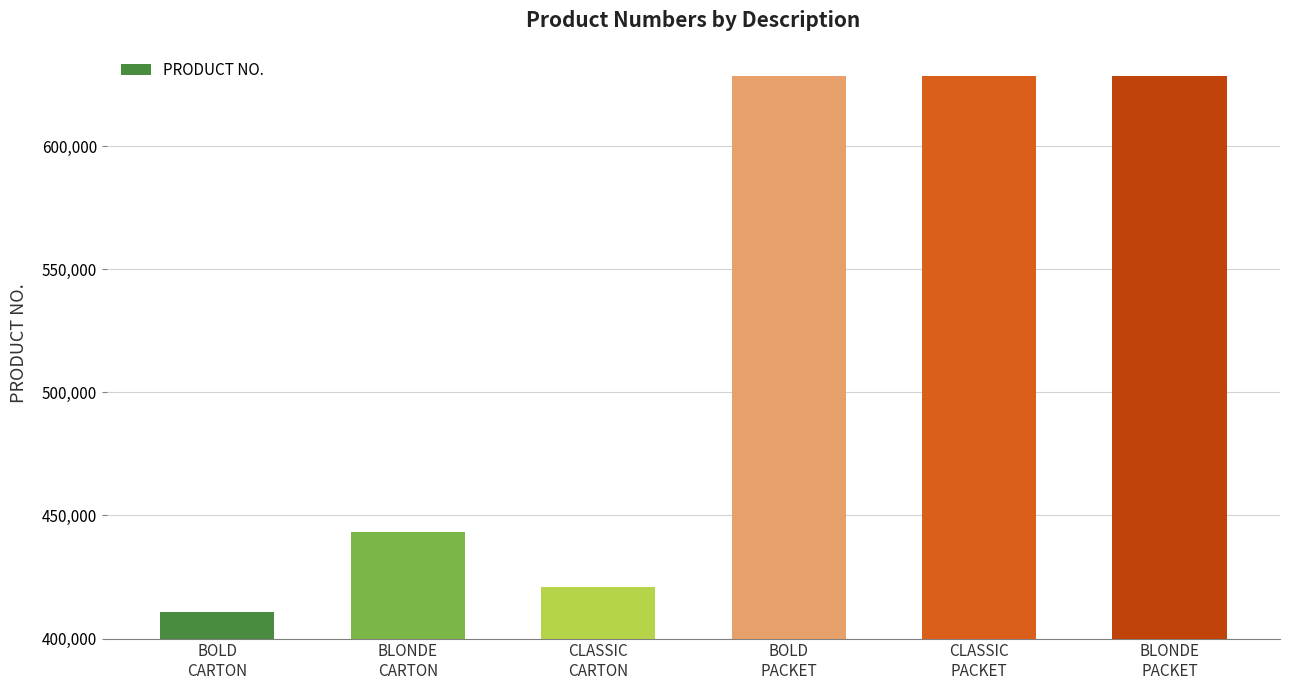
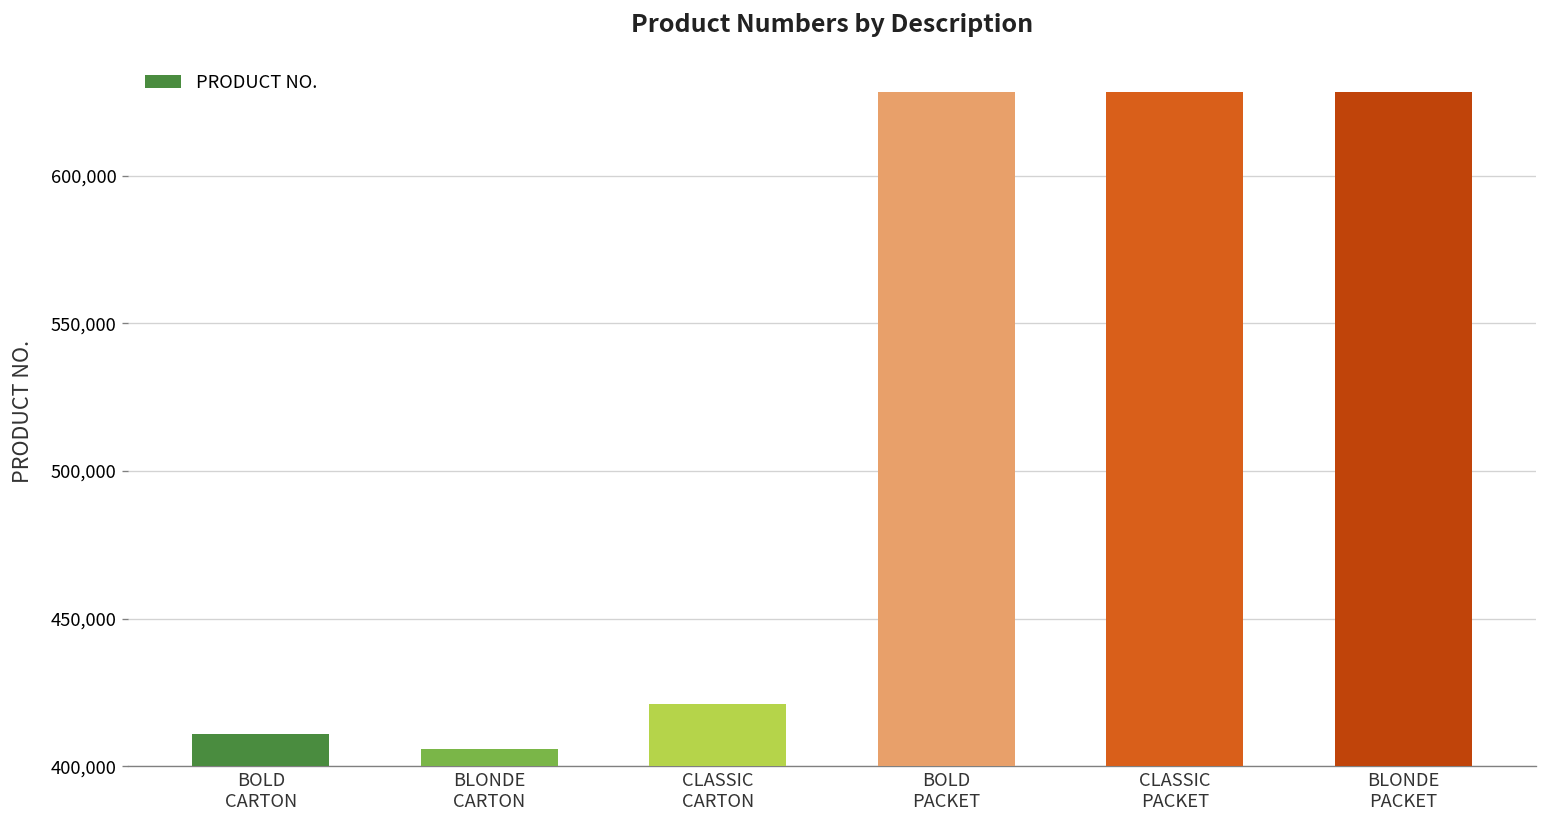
BLONDE CARTON: 443,000 -> 406,000
